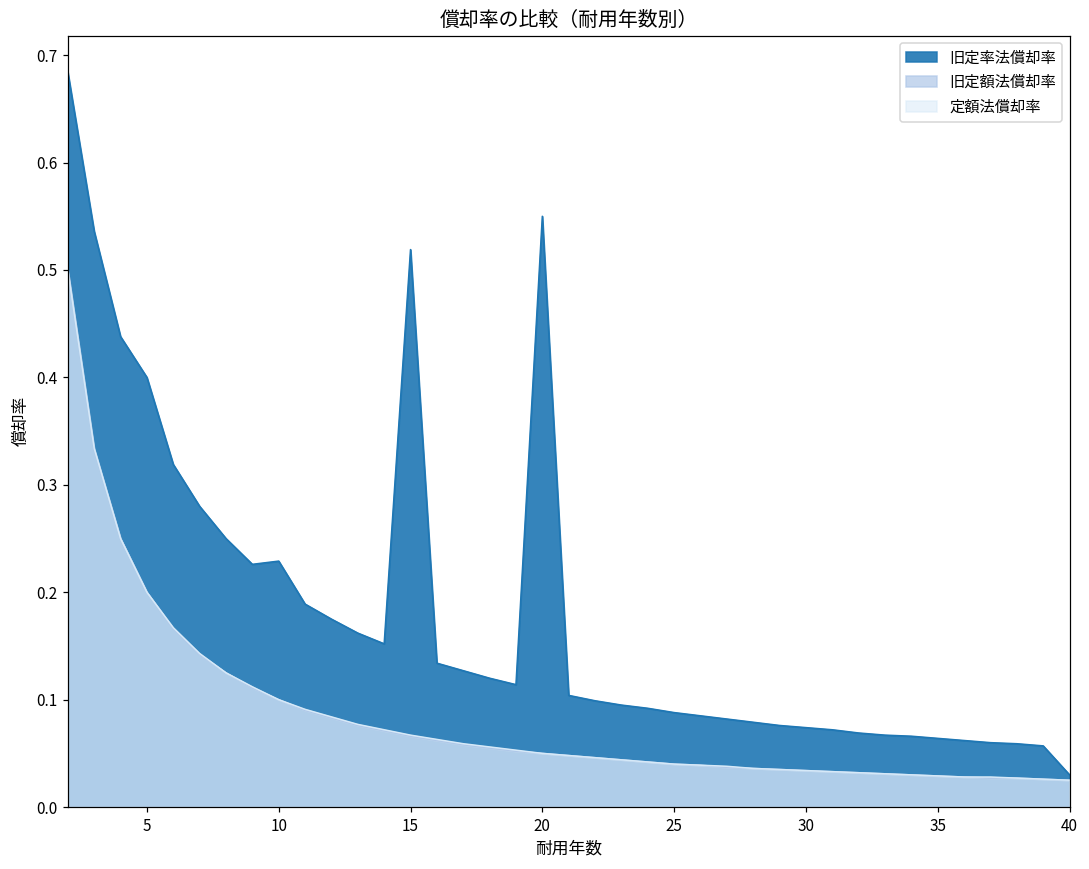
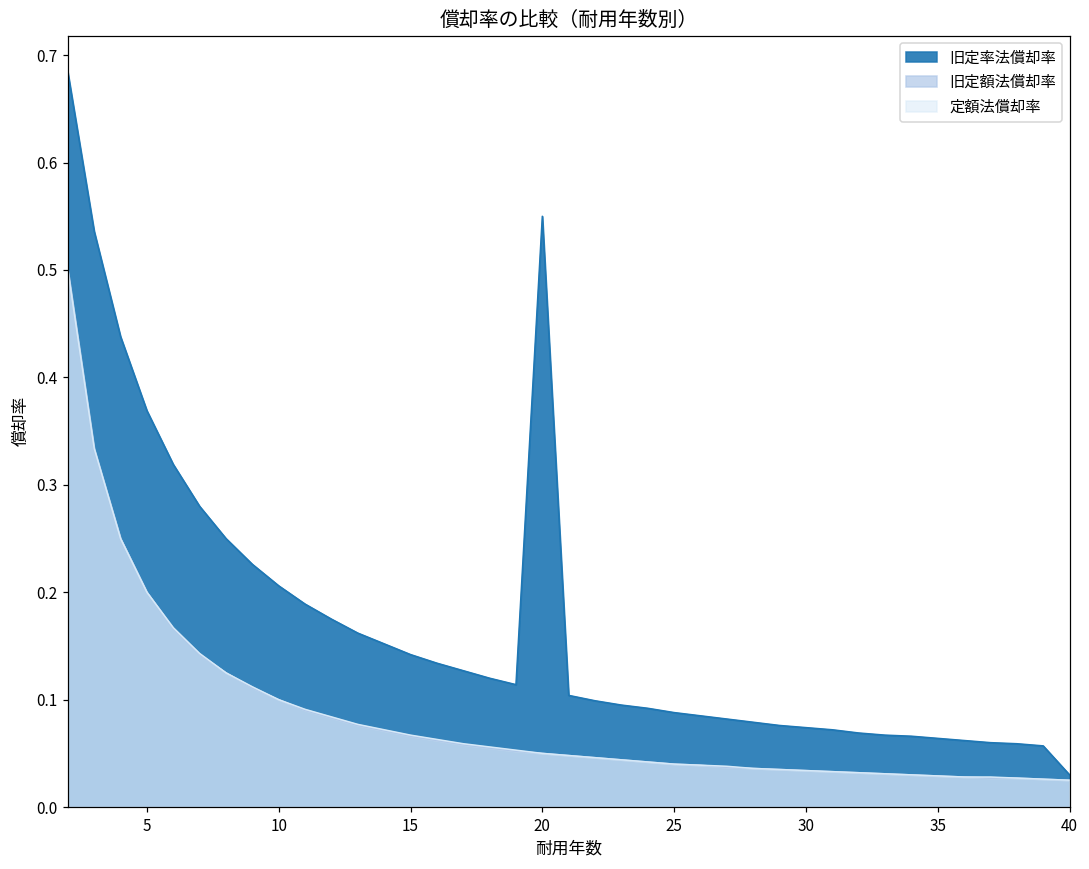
旧定率法償却率, 5: 0.40 -> 0.37
旧定率法償却率, 10: 0.23 -> 0.21
旧定率法償却率, 15: 0.52 -> 0.14
